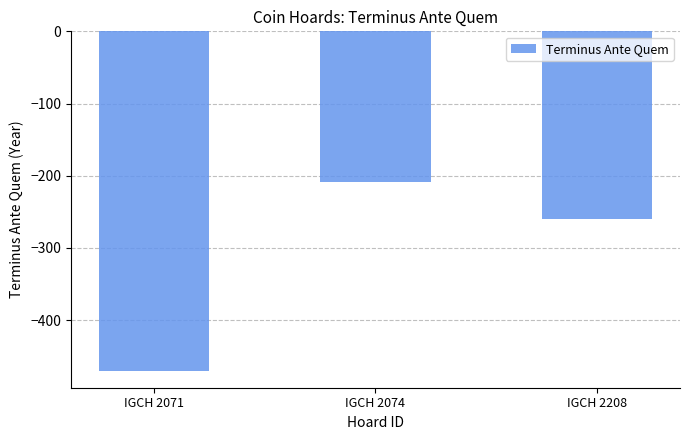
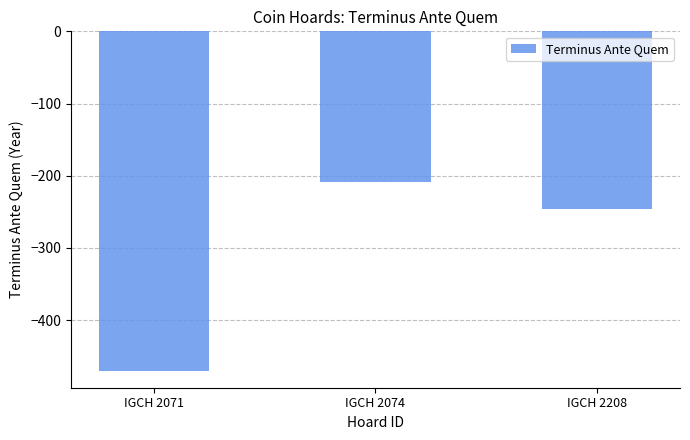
IGCH 2208: -260 -> -250
